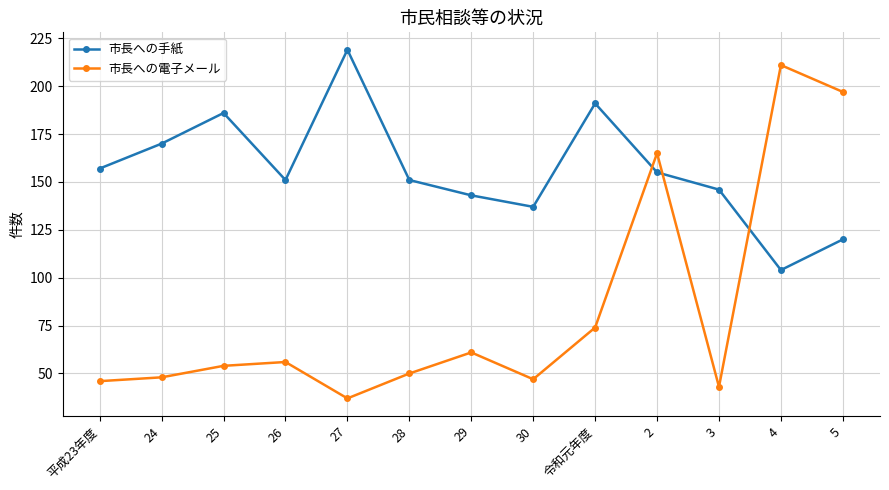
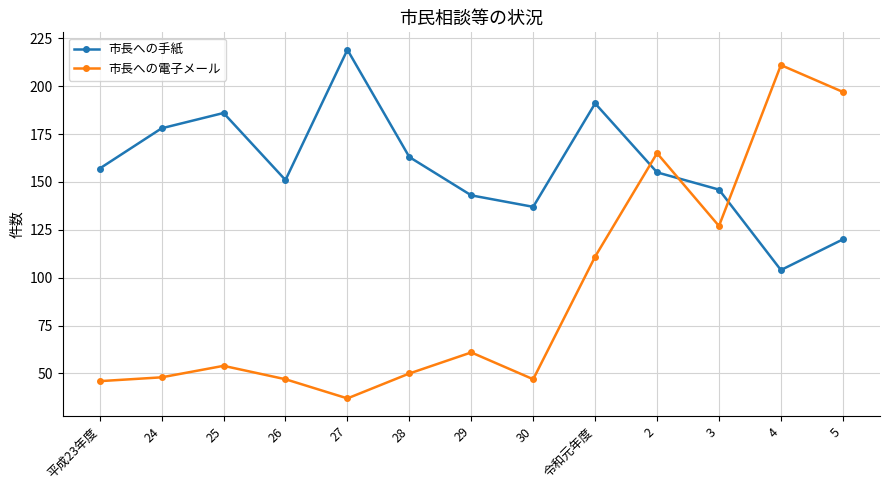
市長への手紙, 24: 170 -> 178
市長への電子メール, 26: 56 -> 47
市長への手紙, 28: 151 -> 163
市長への電子メール, 令和元年度: 74 -> 111
市長への電子メール, 3: 43 -> 127
